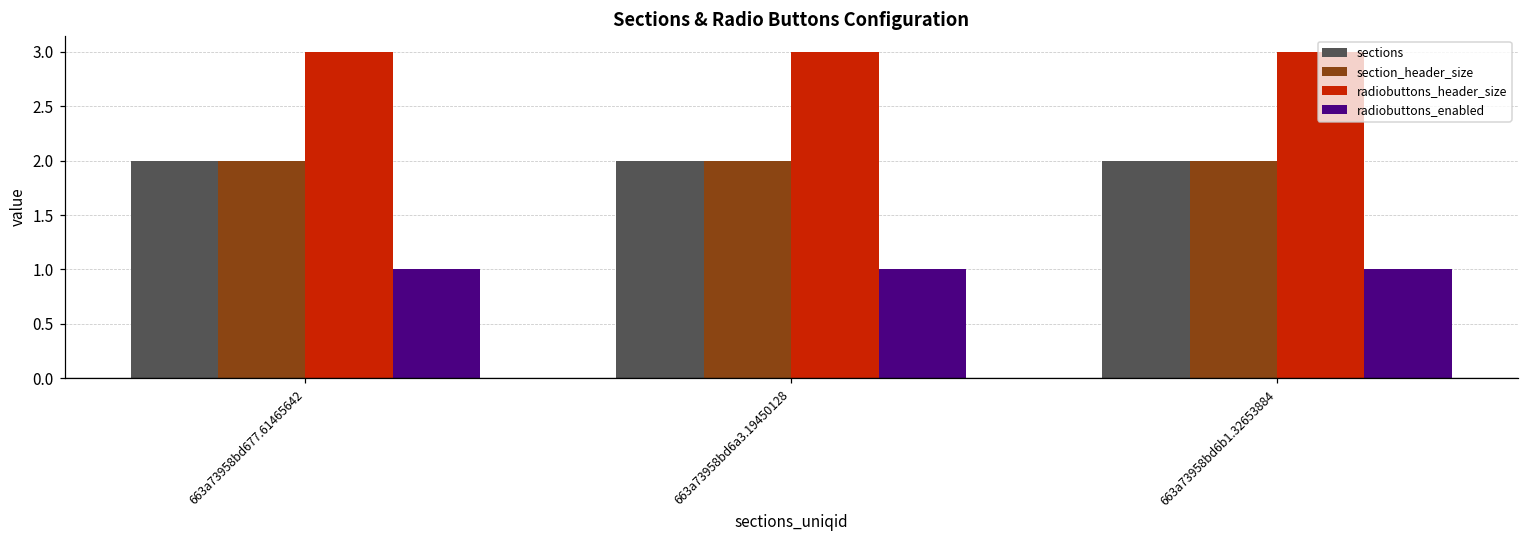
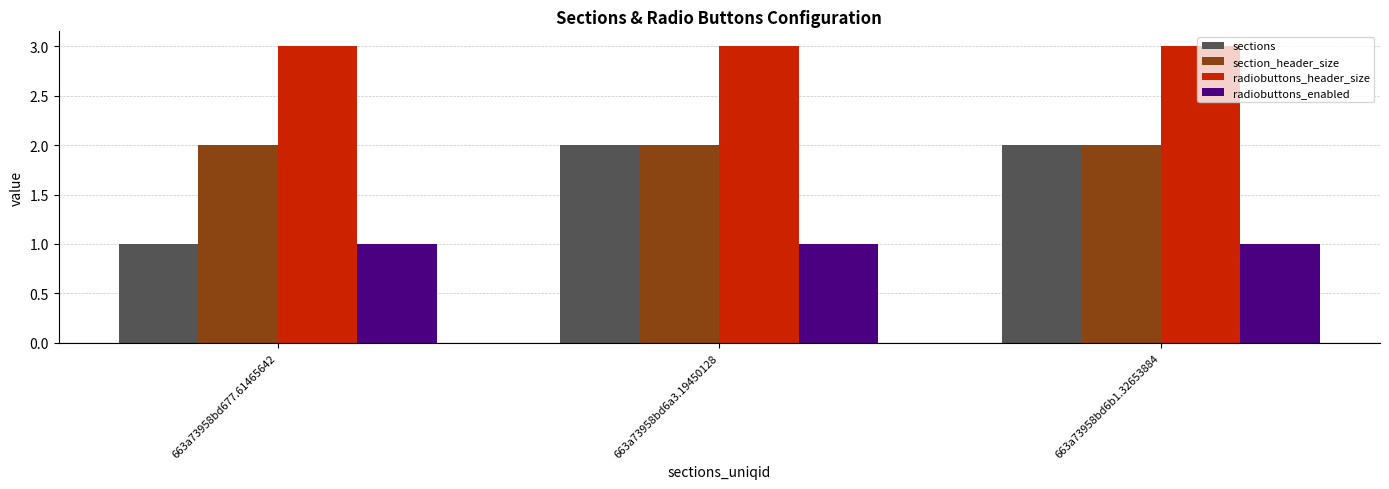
sections, 663a73958bd677.61465642: 2 -> 1
